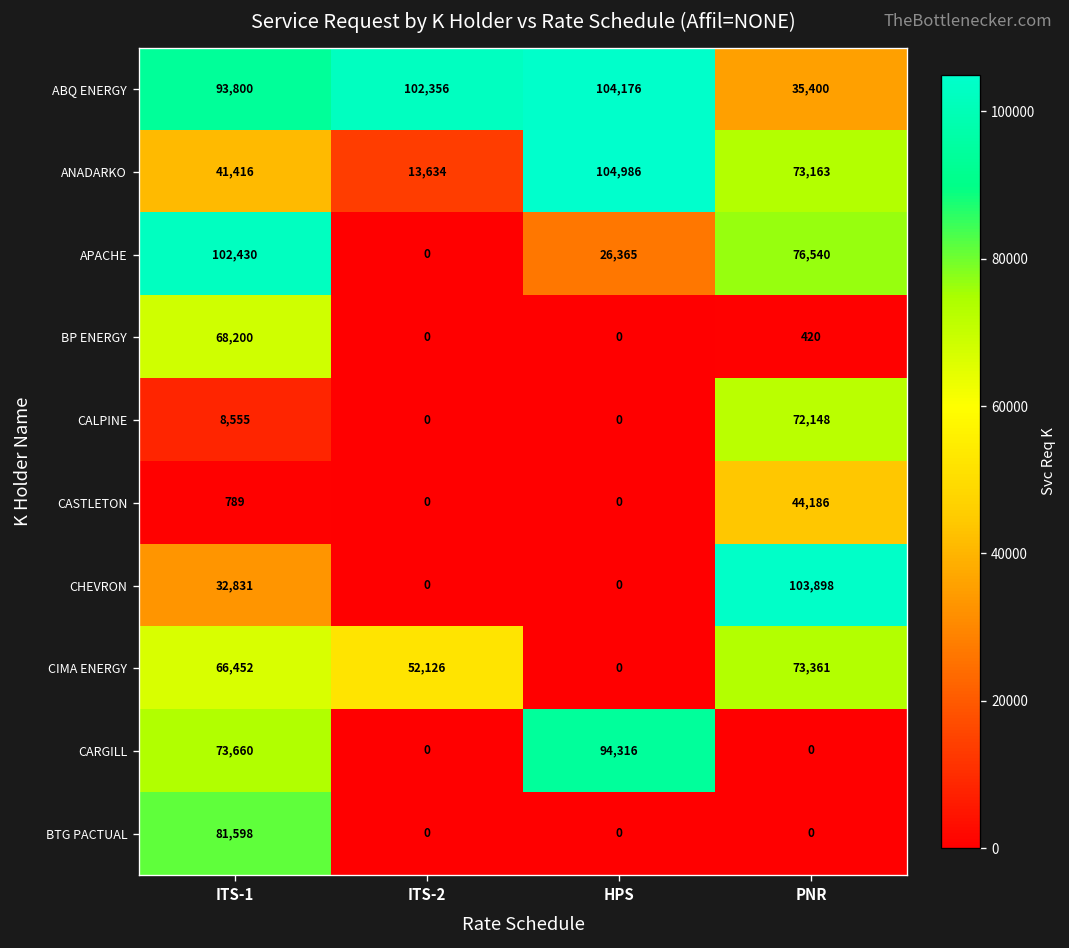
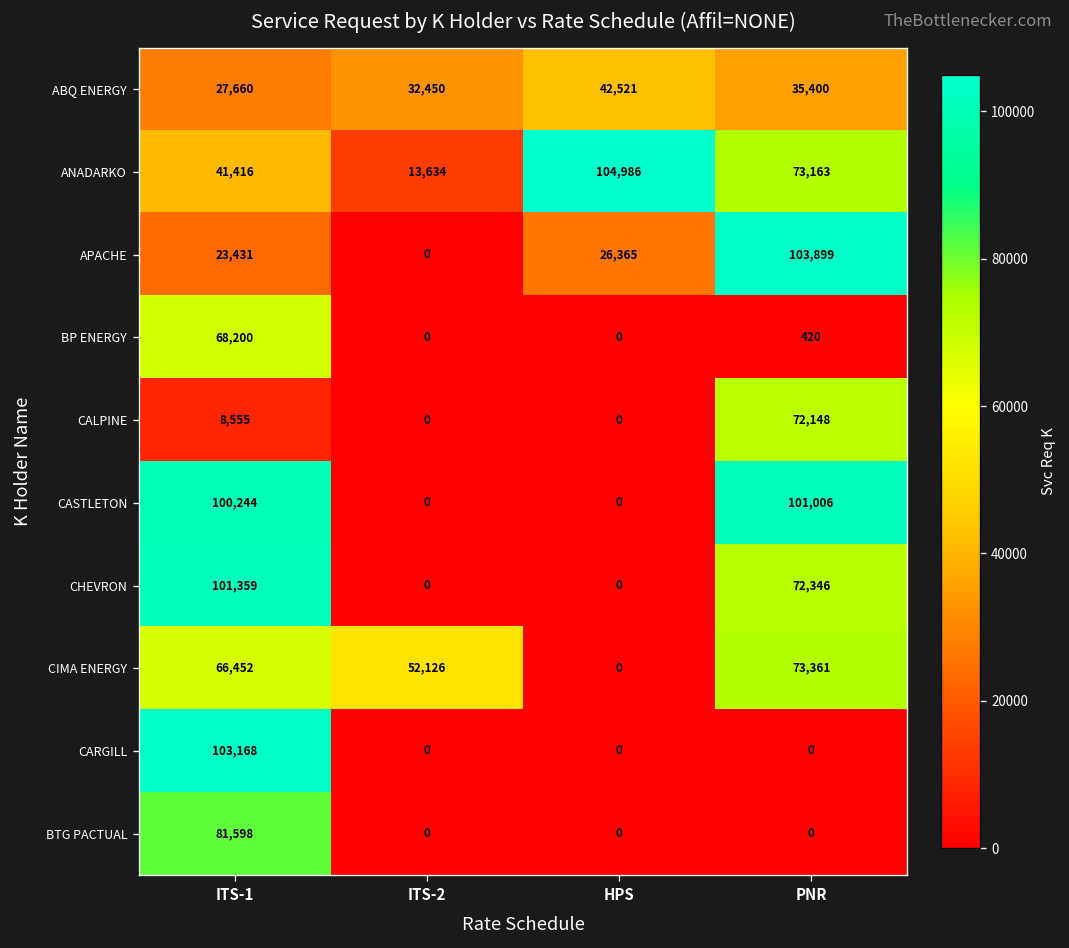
ABQ ENERGY, ITS-1: 93,800 -> 27,660
ABQ ENERGY, ITS-2: 102,356 -> 32,450
ABQ ENERGY, HPS: 104,176 -> 42,521
APACHE, ITS-1: 102,430 -> 23,431
APACHE, PNR: 76,540 -> 103,899
CASTLETON, ITS-1: 789 -> 100,244
CASTLETON, PNR: 44,186 -> 101,006
CHEVRON, ITS-1: 32,831 -> 101,359
CHEVRON, PNR: 103,898 -> 72,346
CARGILL, ITS-1: 73,660 -> 103,168
CARGILL, HPS: 94,316 -> 0
